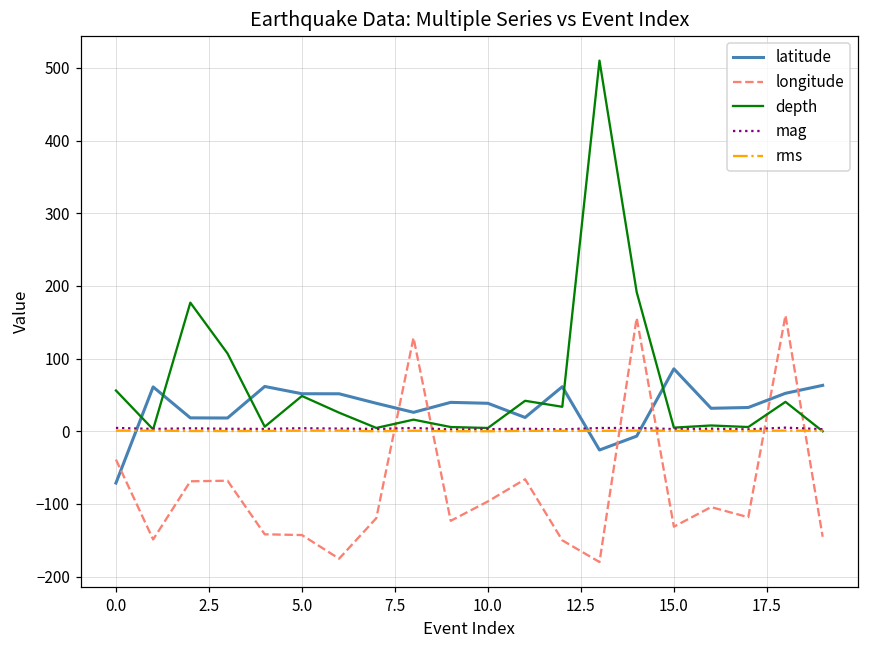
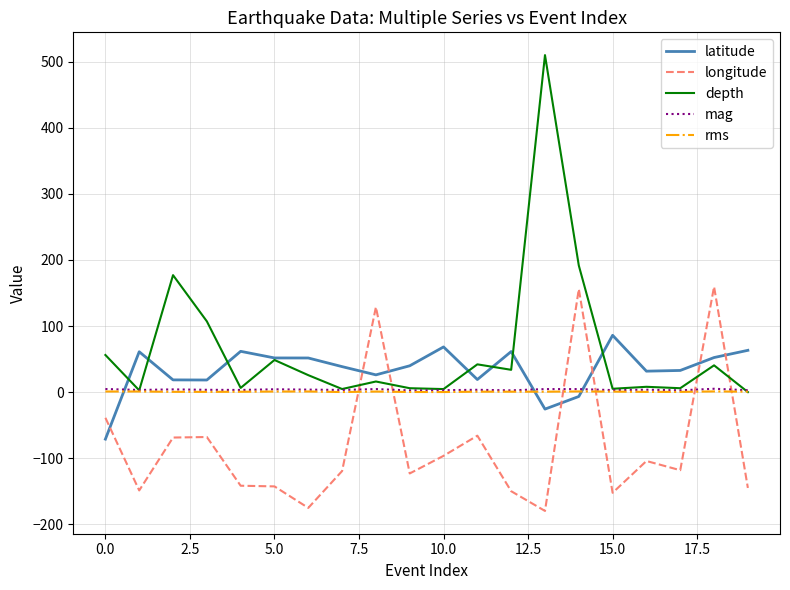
latitude, 10.0: 40 -> 70
longitude, 15.0: -130 -> -150
